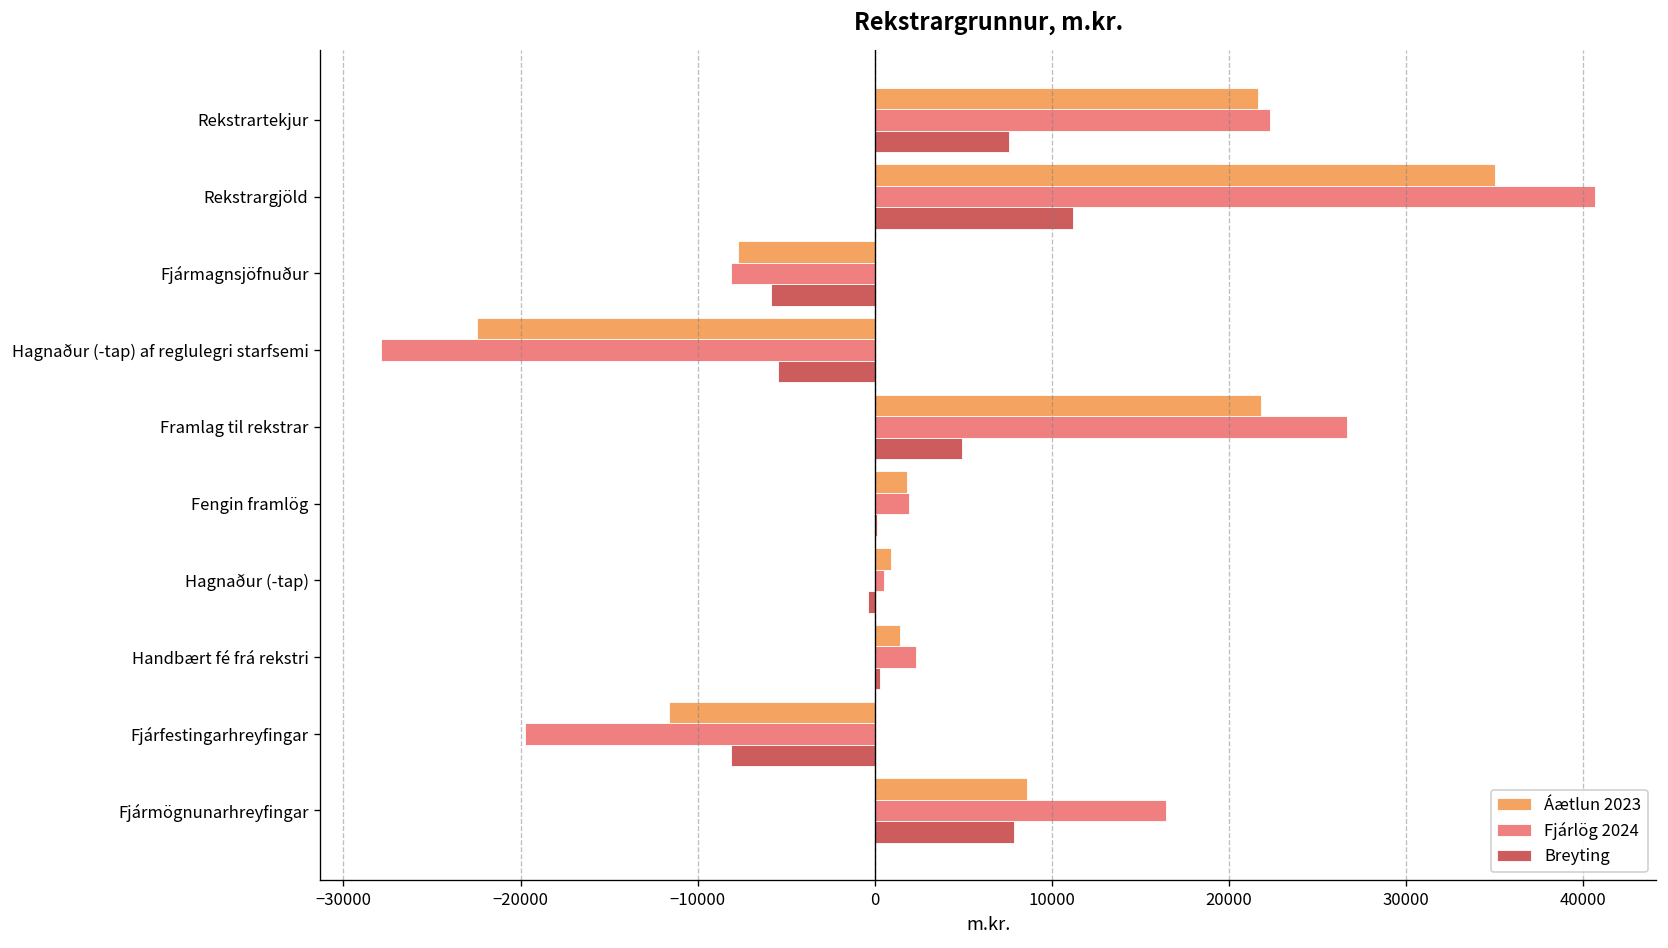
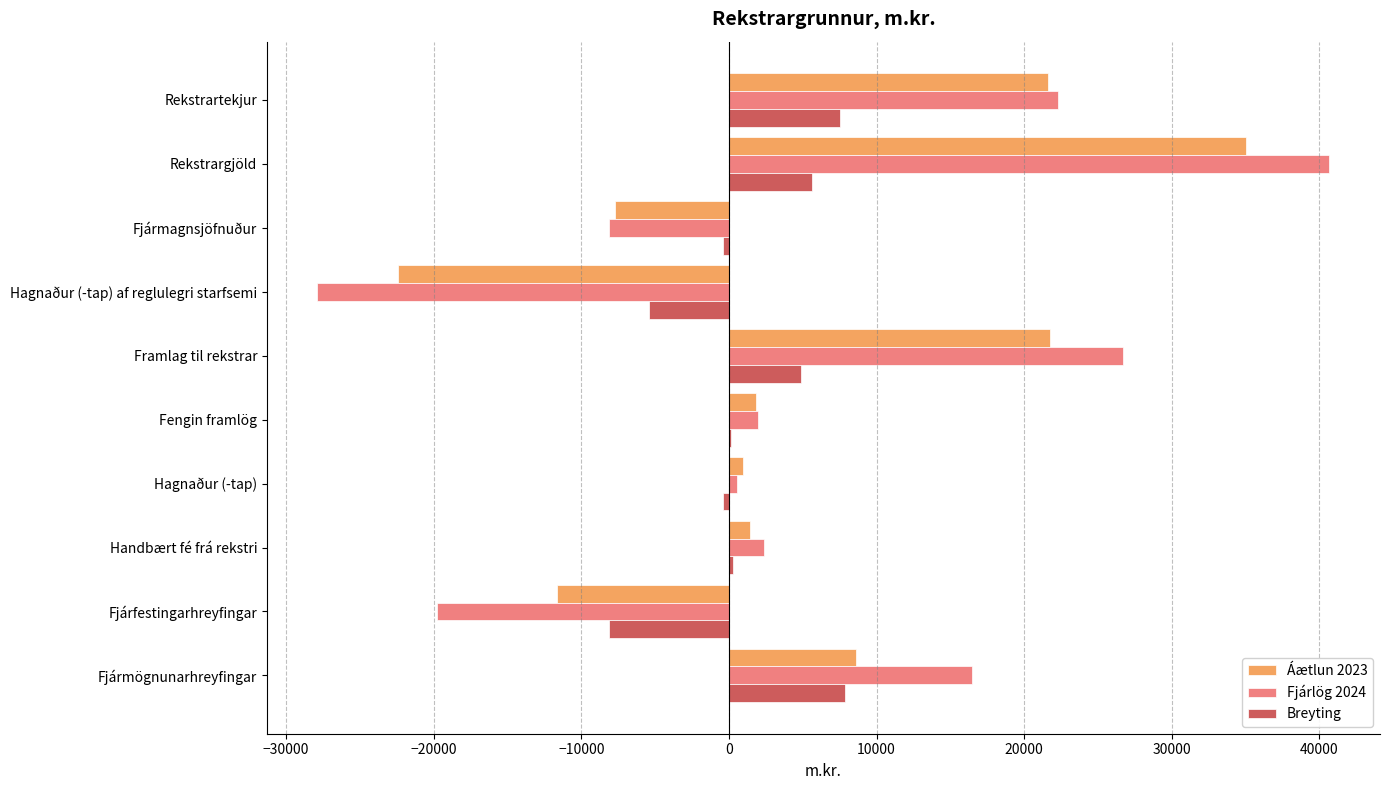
Breyting, Rekstrargjöld: 11200 -> 5600
Breyting, Fjármagnsjöfnuður: -5800 -> -400
